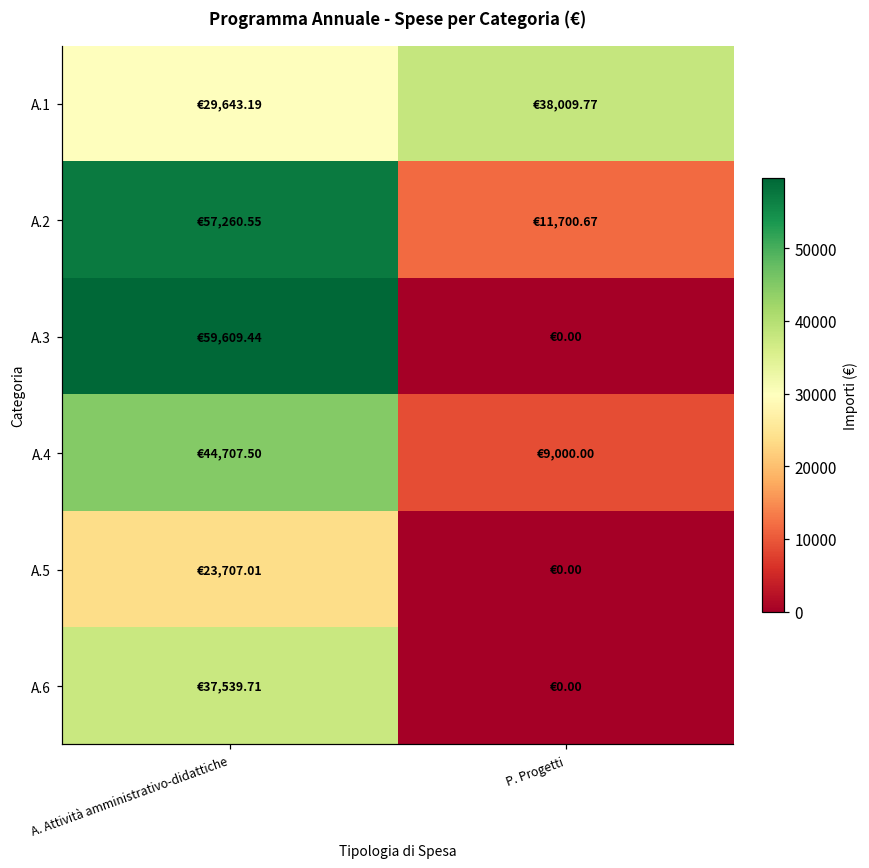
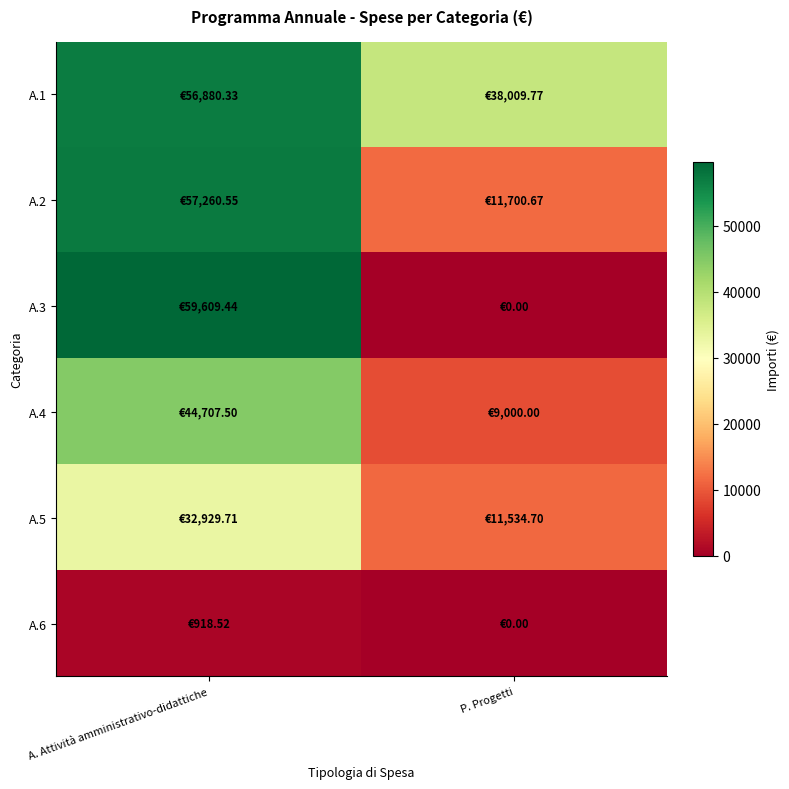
A.1, A. Attività amministrativo-didattiche: €29,643.19 -> €56,880.33
A.5, A. Attività amministrativo-didattiche: €23,707.01 -> €32,929.71
A.5, P. Progetti: €0.00 -> €11,534.70
A.6, A. Attività amministrativo-didattiche: €37,539.71 -> €918.52
